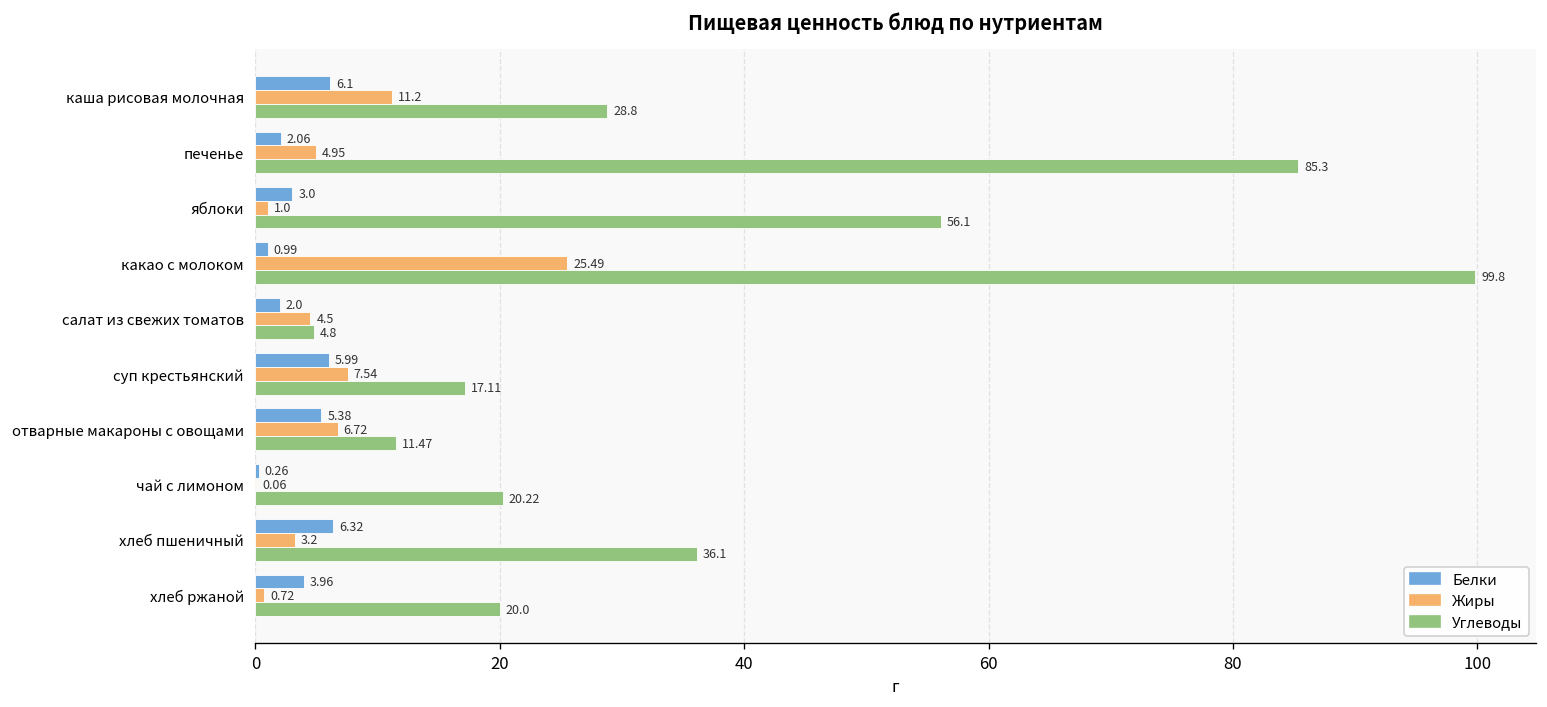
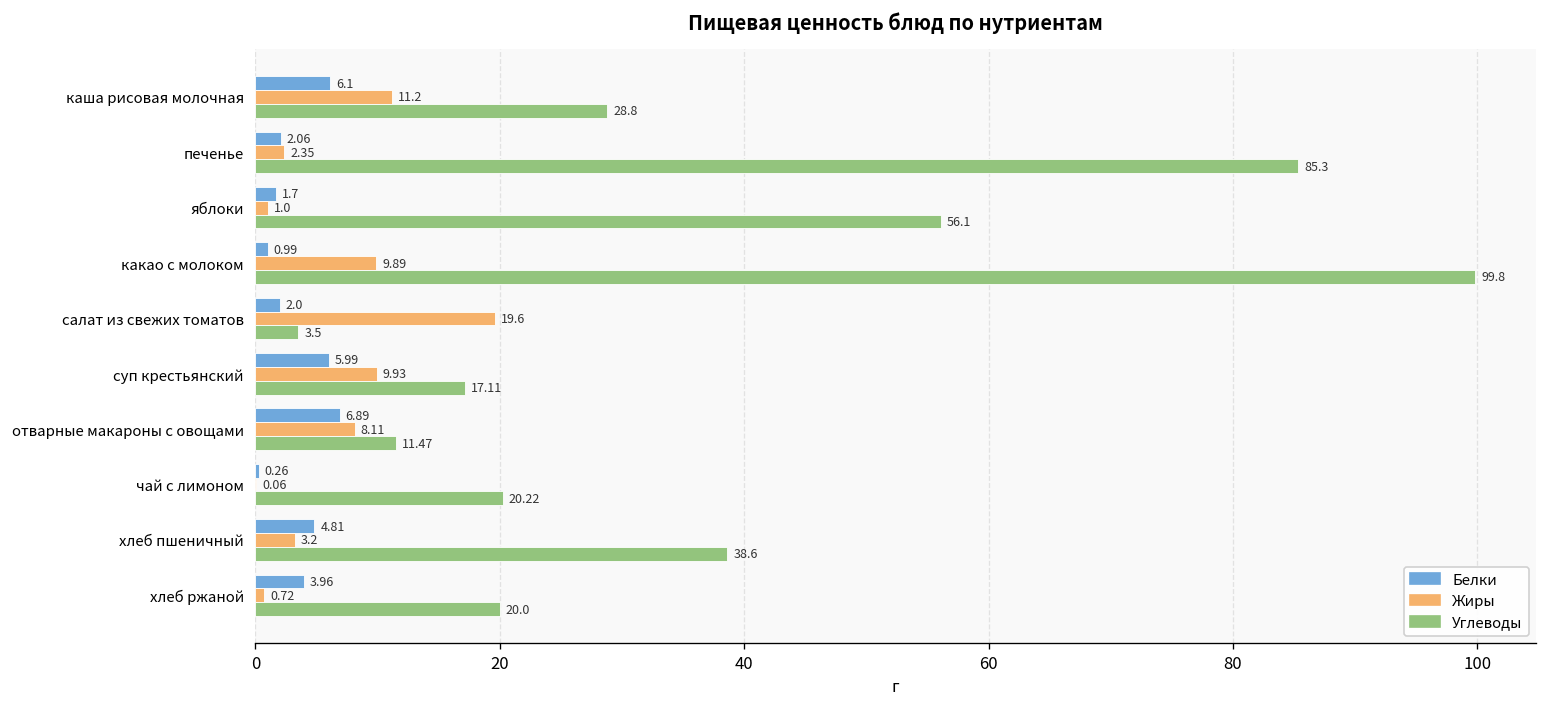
Жиры, печенье: 4.95 -> 2.35
Белки, яблоки: 3.0 -> 1.7
Жиры, какао с молоком: 25.49 -> 9.89
Жиры, салат из свежих томатов: 4.5 -> 19.6
Углеводы, салат из свежих томатов: 4.8 -> 3.5
Жиры, суп крестьянский: 7.54 -> 9.93
Белки, отварные макароны с овощами: 5.38 -> 6.89
Жиры, отварные макароны с овощами: 6.72 -> 8.11
Белки, хлеб пшеничный: 6.32 -> 4.81
Углеводы, хлеб пшеничный: 36.1 -> 38.6
